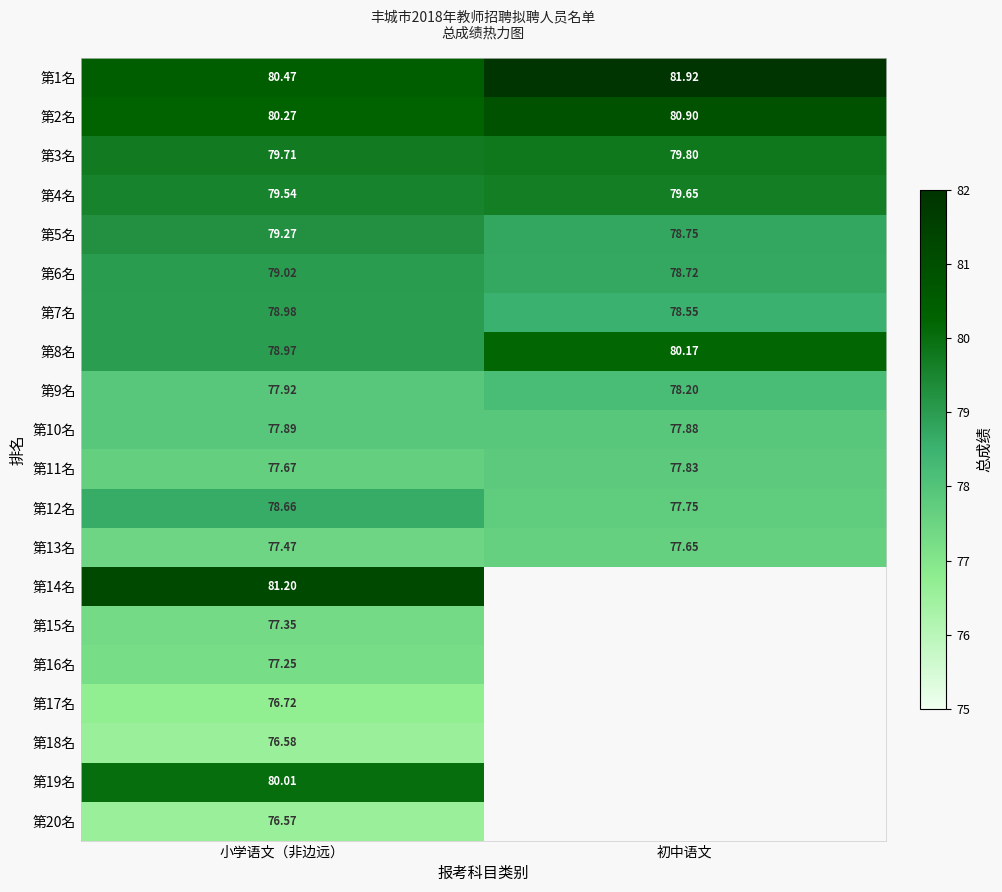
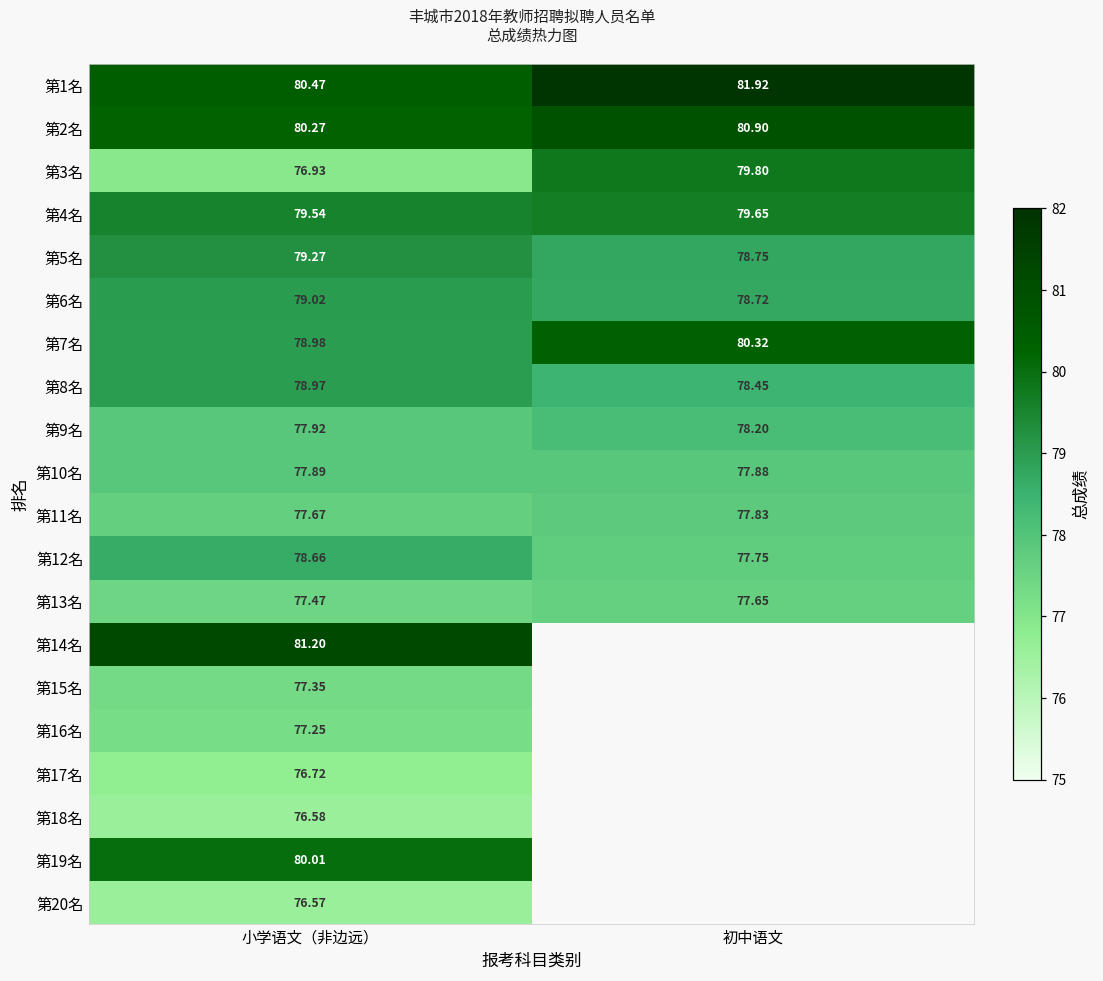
第3名, 小学语文（非边远）: 79.71 -> 76.93
第7名, 初中语文: 78.55 -> 80.32
第8名, 初中语文: 80.17 -> 78.45
